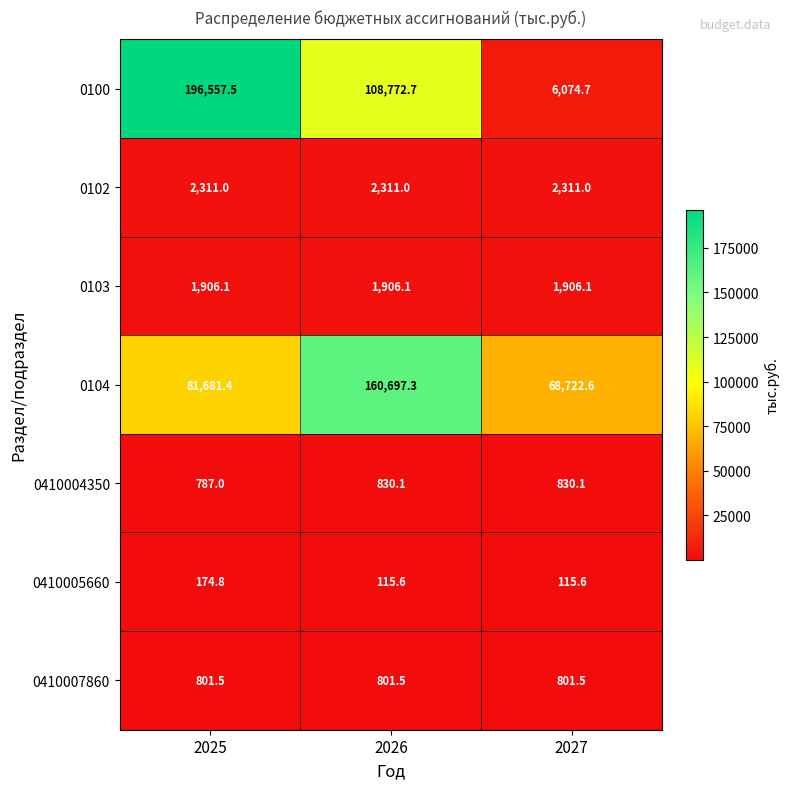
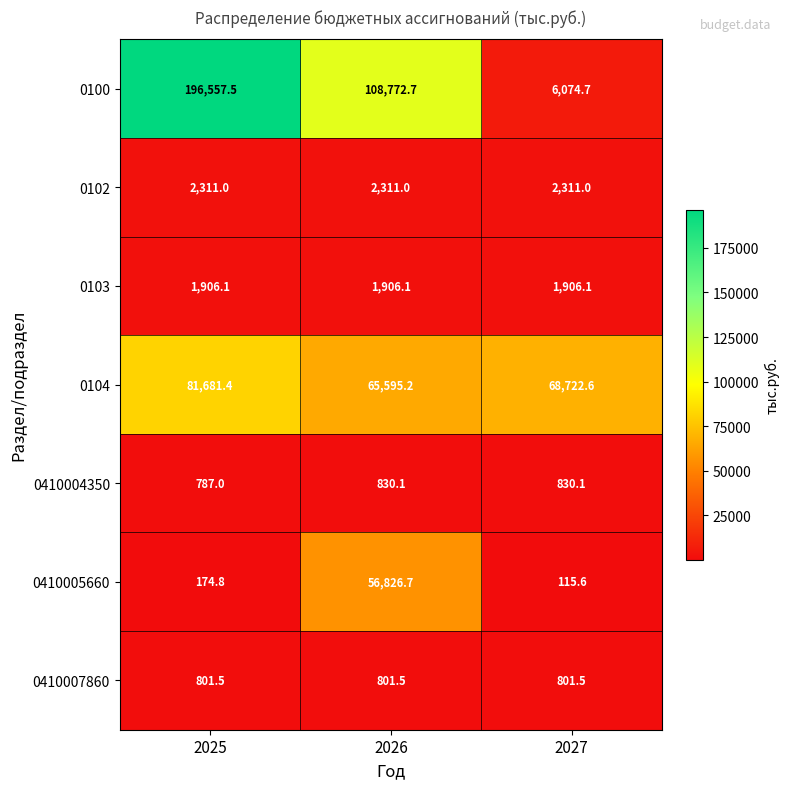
0104, 2026: 160,697.3 -> 65,595.2
0410005660, 2026: 115.6 -> 56,826.7
